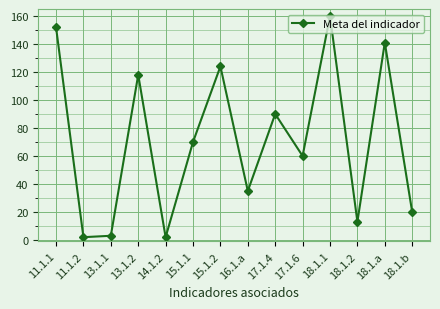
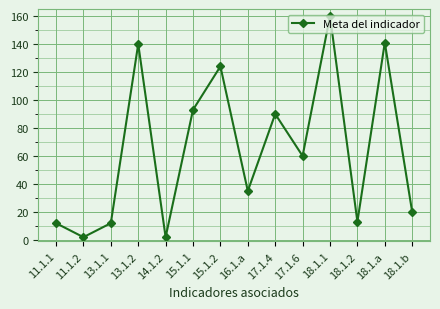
11.1.1: 152 -> 12
13.1.1: 3 -> 12
13.1.2: 118 -> 140
15.1.1: 70 -> 93
